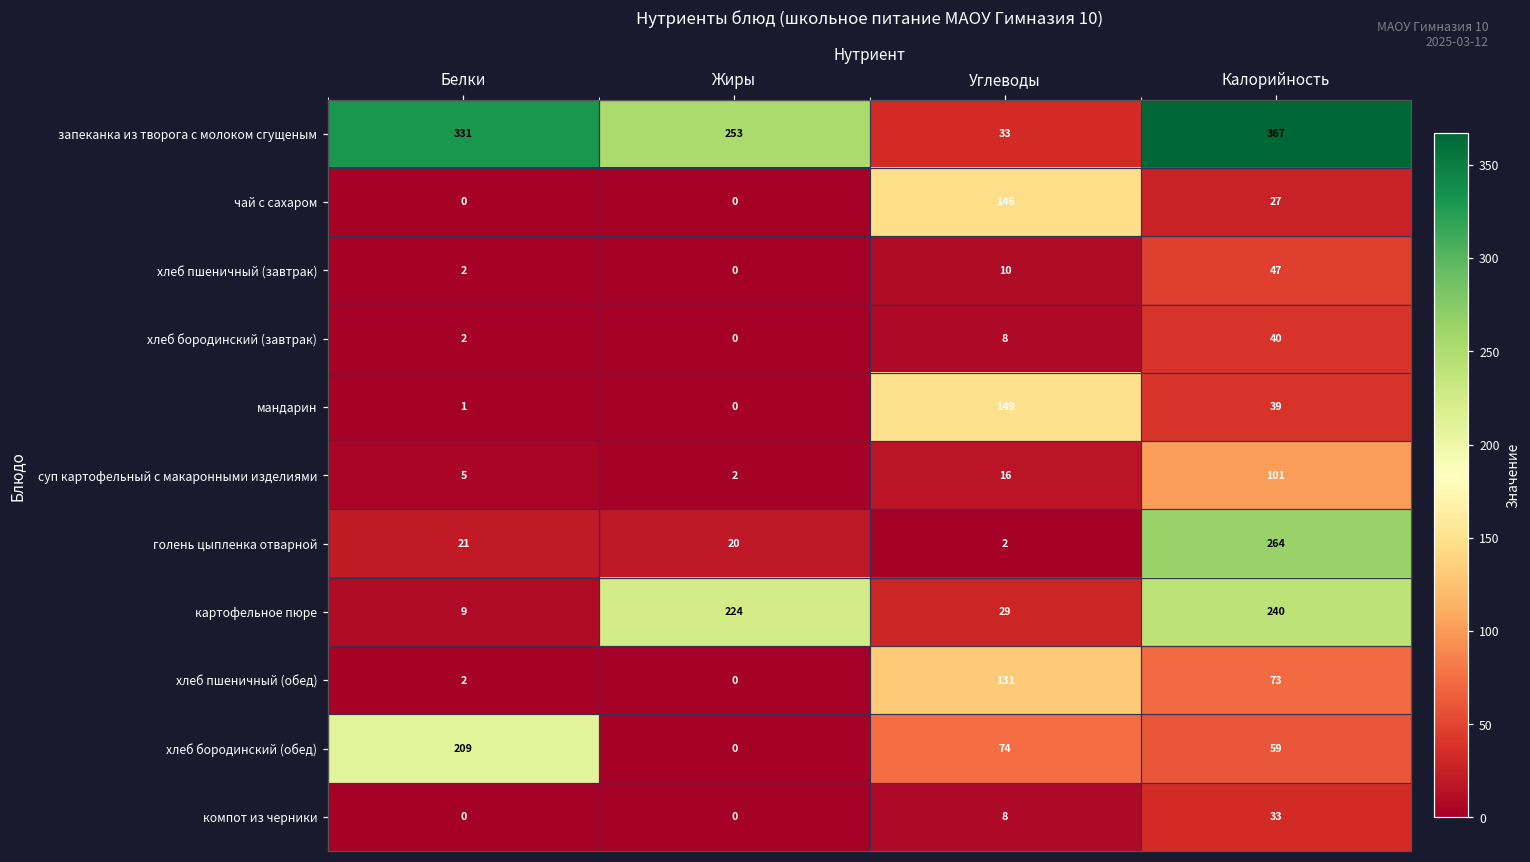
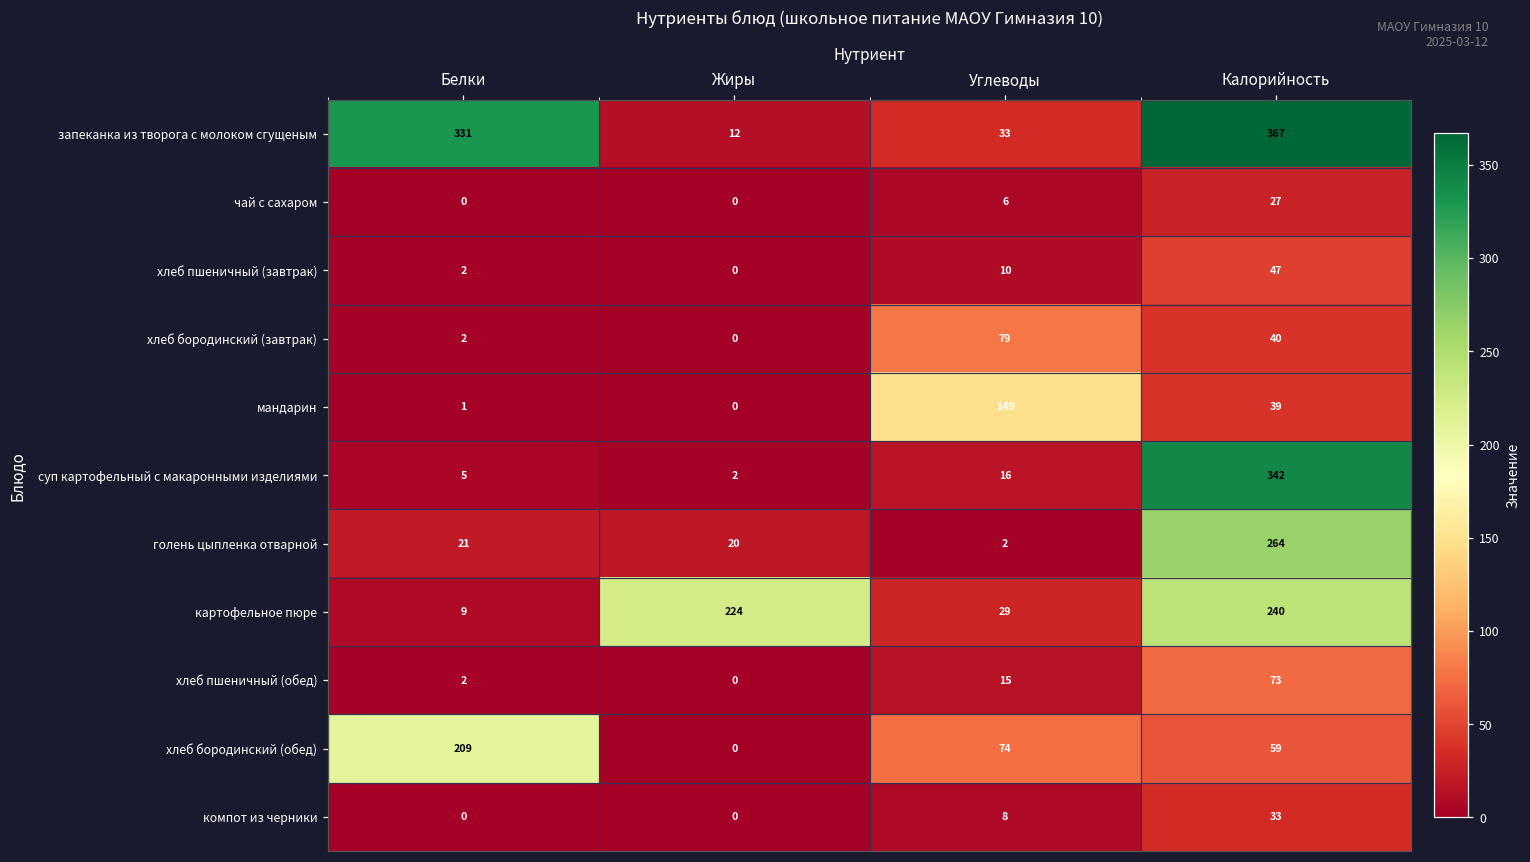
запеканка из творога с молоком сгущеным, Жиры: 253 -> 12
чай с сахаром, Углеводы: 146 -> 6
хлеб бородинский (завтрак), Углеводы: 8 -> 79
суп картофельный с макаронными изделиями, Калорийность: 101 -> 342
хлеб пшеничный (обед), Углеводы: 131 -> 15
